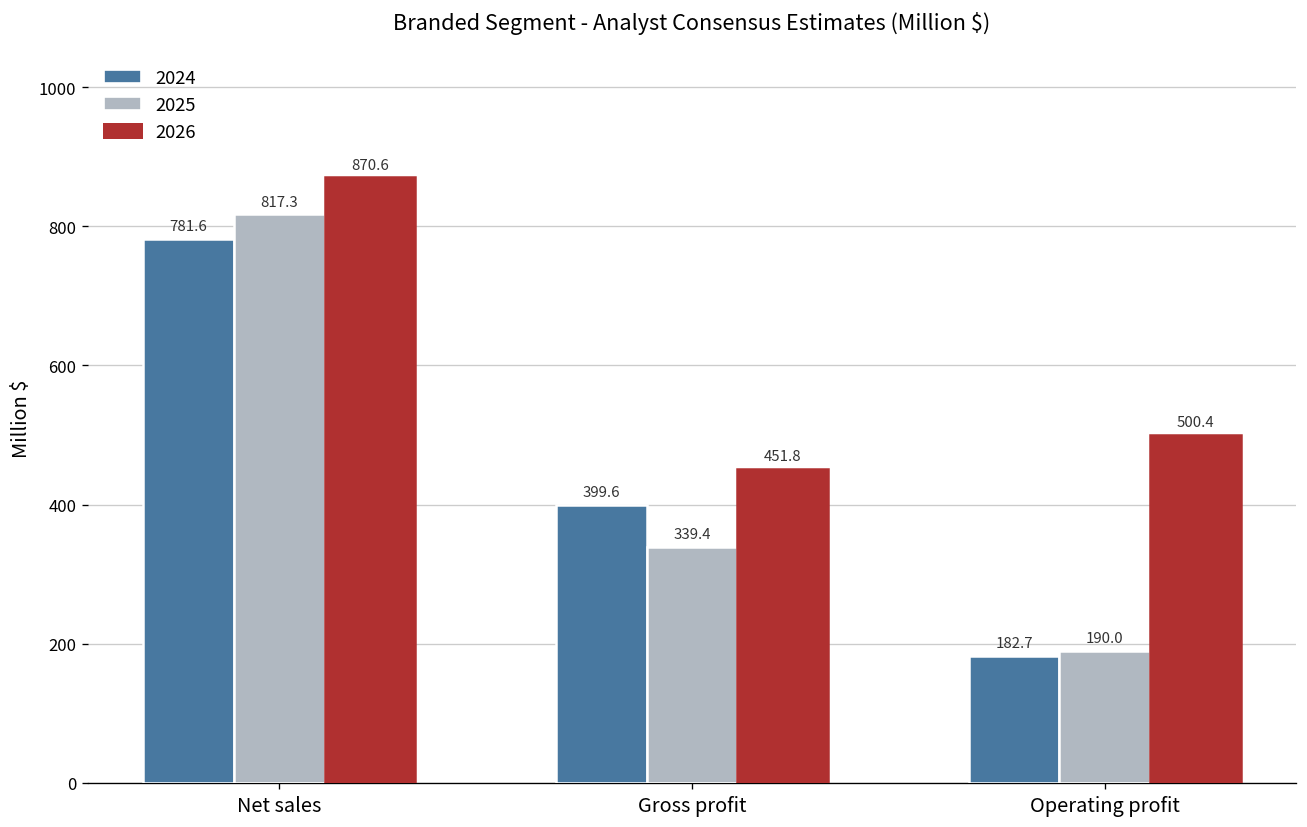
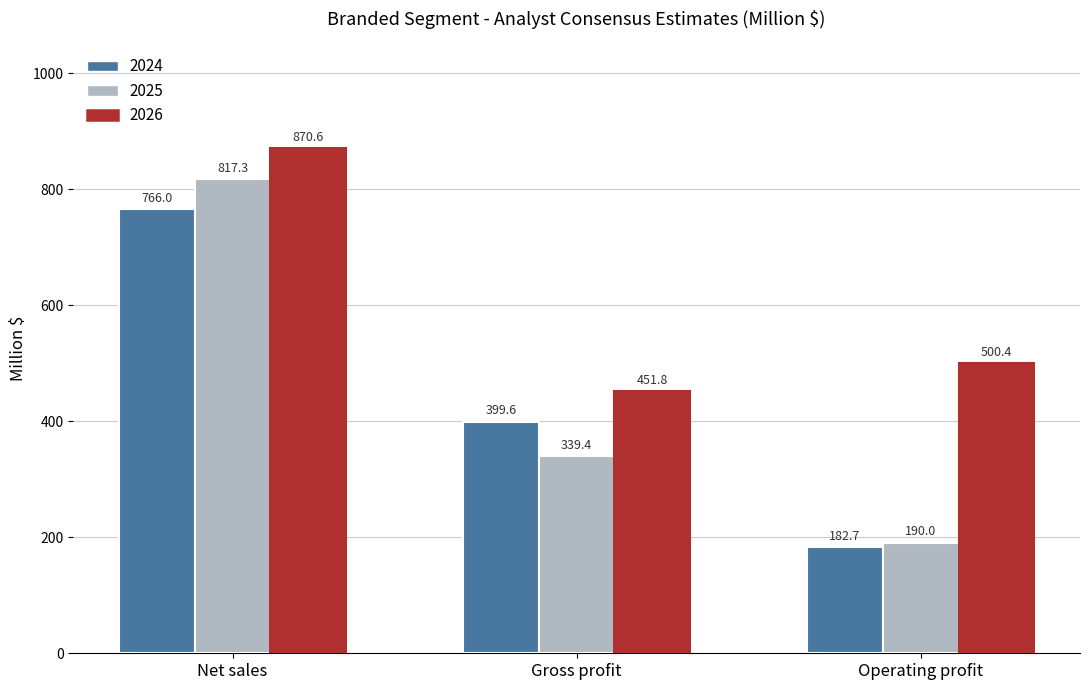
2024, Net sales: 781.6 -> 766.0
